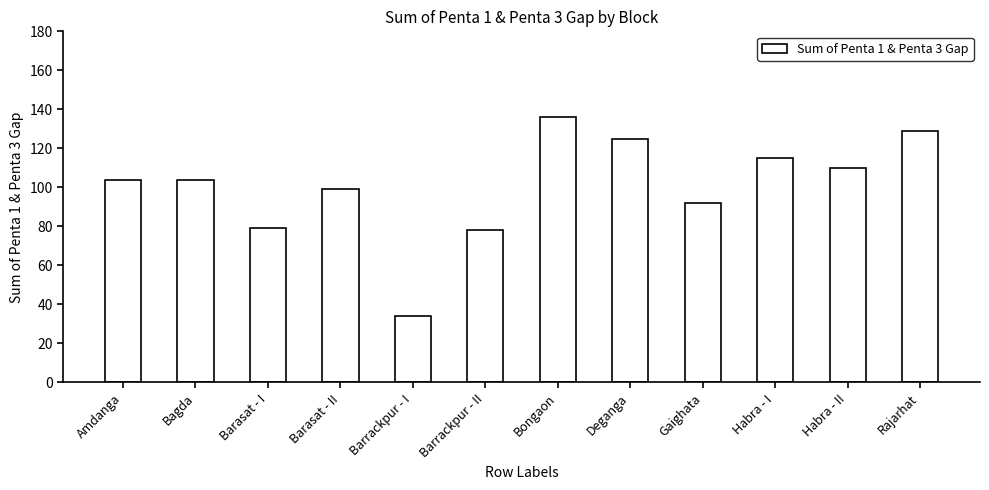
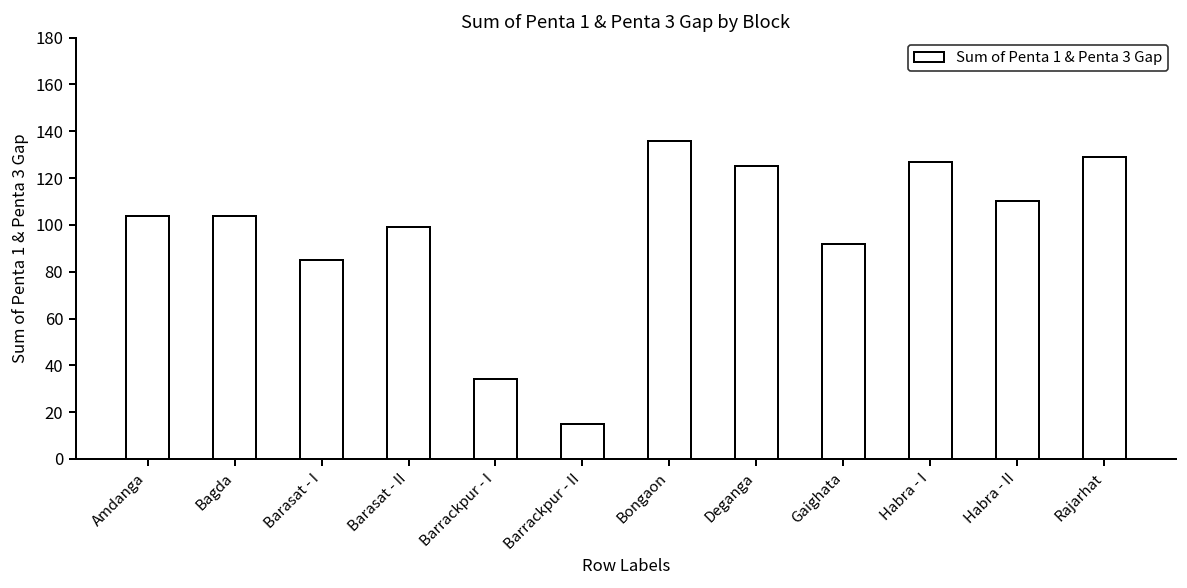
Barasat - I: 79 -> 85
Barrackpur - II: 78 -> 15
Habra - I: 115 -> 127
